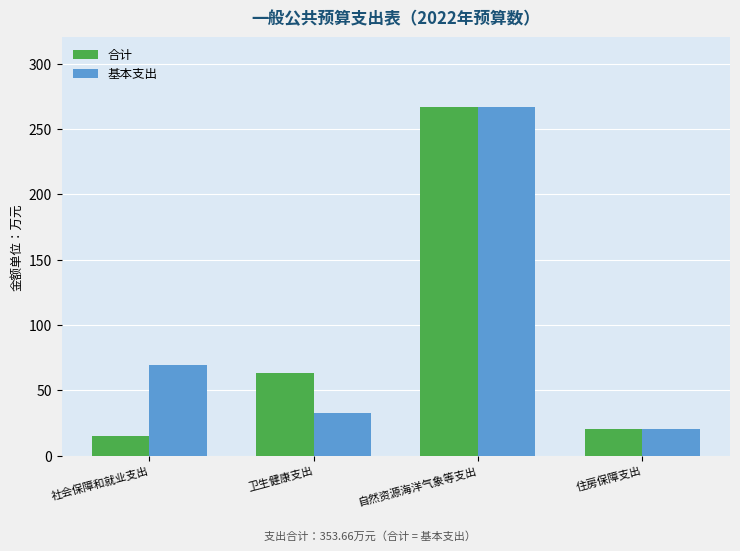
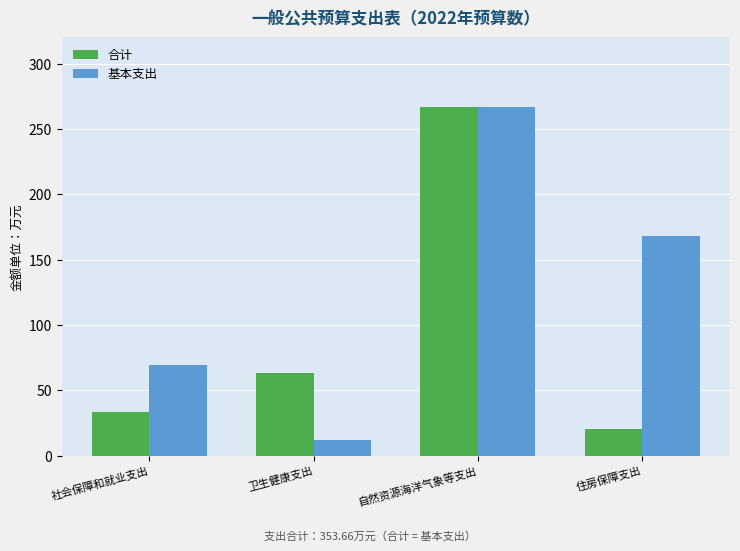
合计, 社会保障和就业支出: 15 -> 34
基本支出, 卫生健康支出: 33 -> 12
基本支出, 住房保障支出: 20 -> 168
